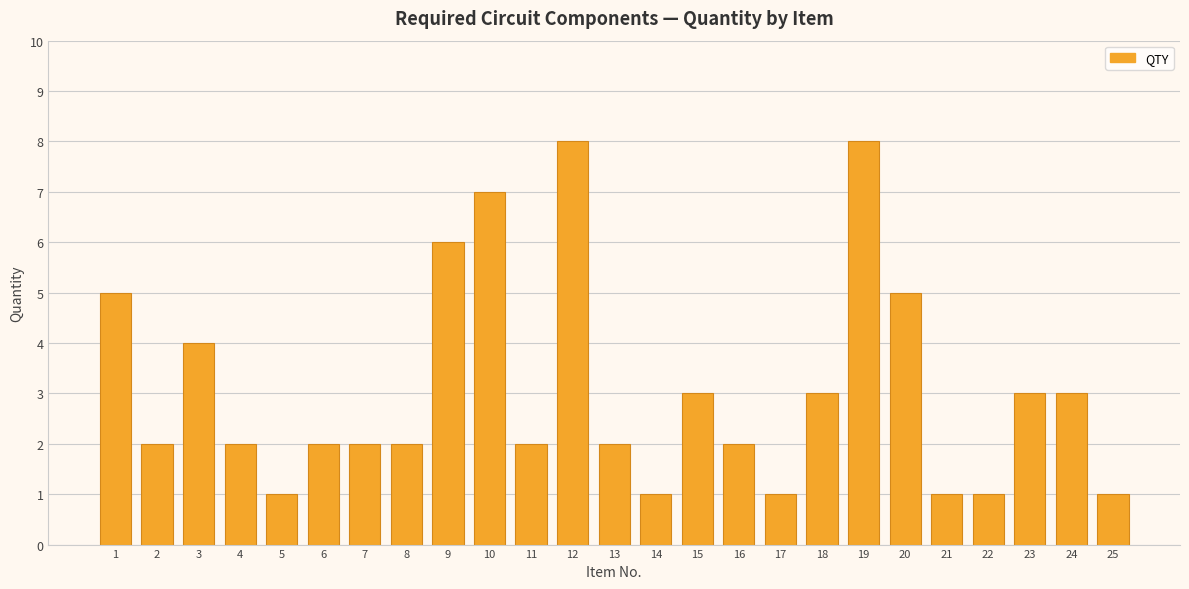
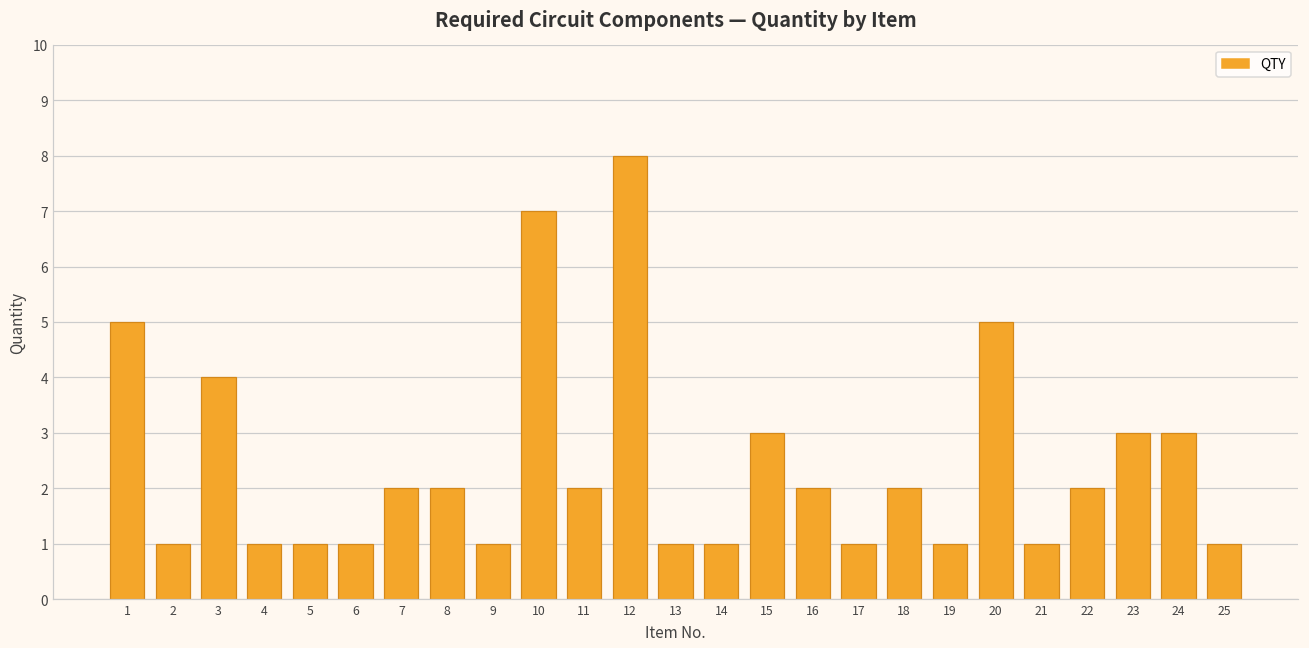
2: 2 -> 1
4: 2 -> 1
6: 2 -> 1
9: 6 -> 1
13: 2 -> 1
18: 3 -> 2
19: 8 -> 1
22: 1 -> 2
